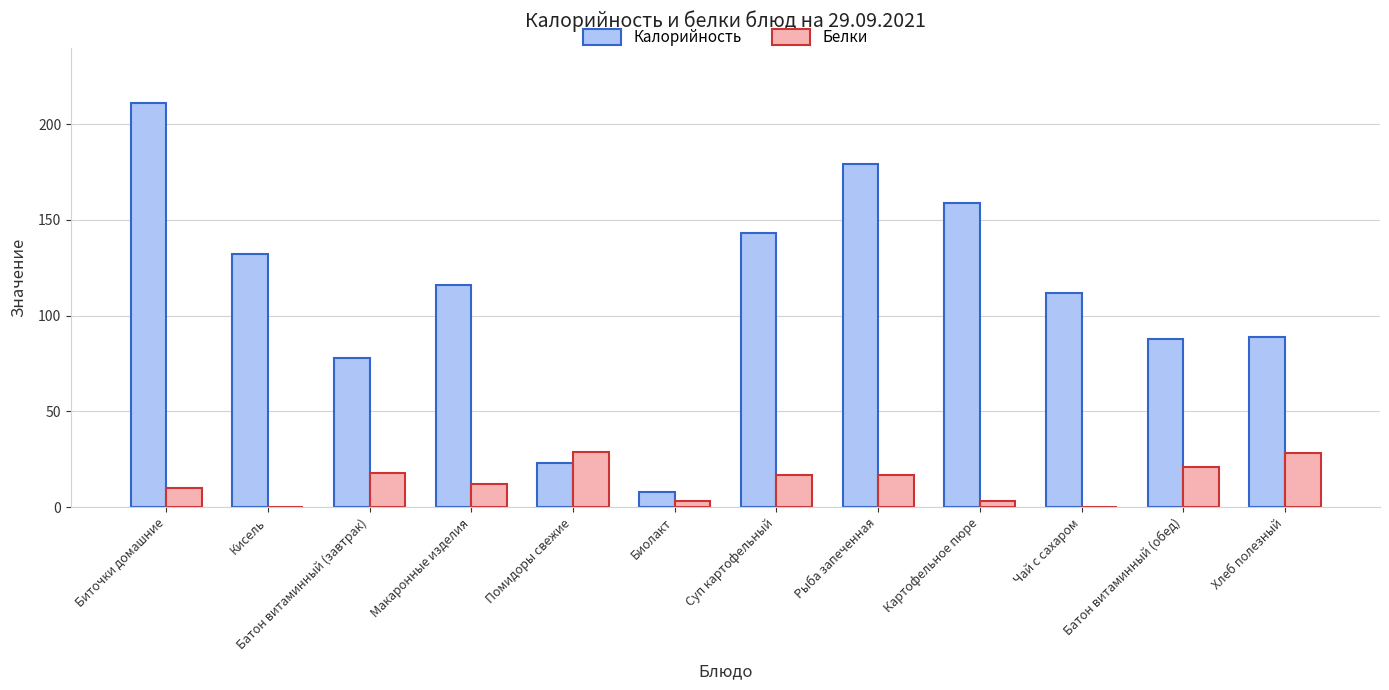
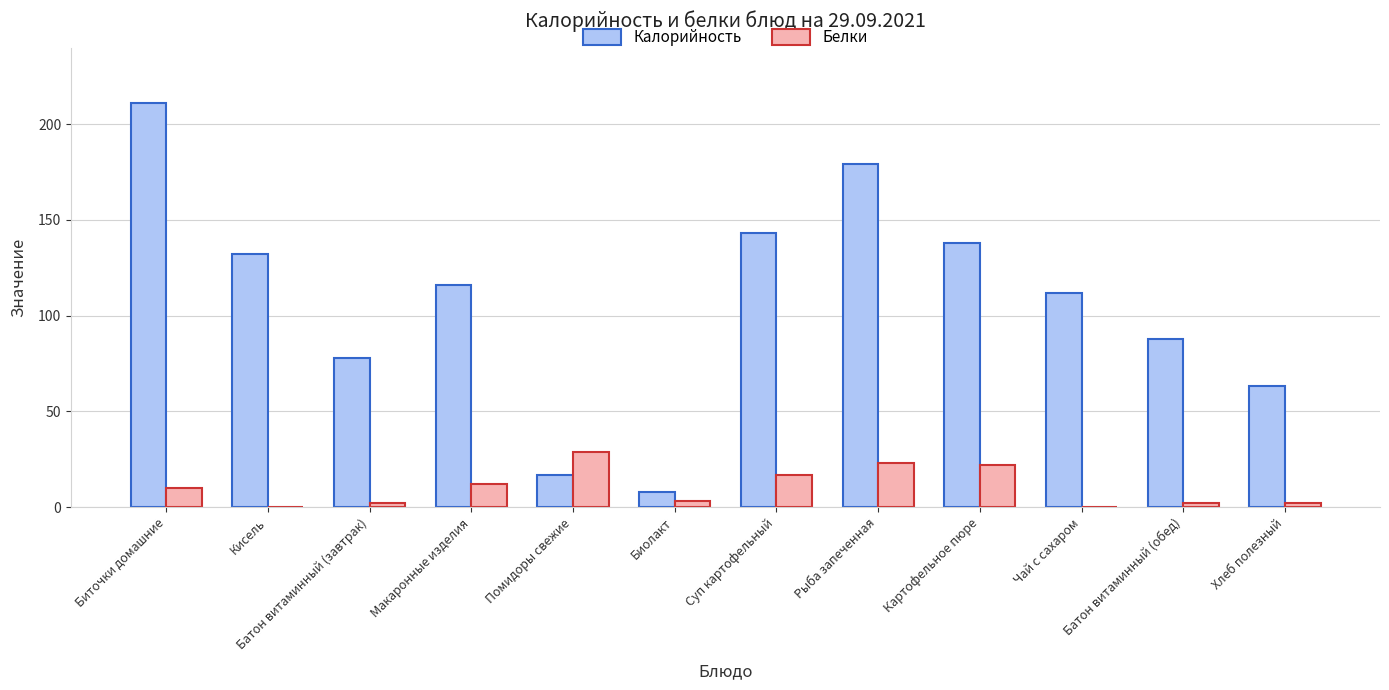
Белки, Батон витаминный (завтрак): 18 -> 2
Калорийность, Помидоры свежие: 23 -> 17
Белки, Рыба запеченная: 17 -> 23
Калорийность, Картофельное пюре: 159 -> 138
Белки, Картофельное пюре: 3 -> 22
Белки, Батон витаминный (обед): 21 -> 2
Калорийность, Хлеб полезный: 89 -> 63
Белки, Хлеб полезный: 28 -> 2
